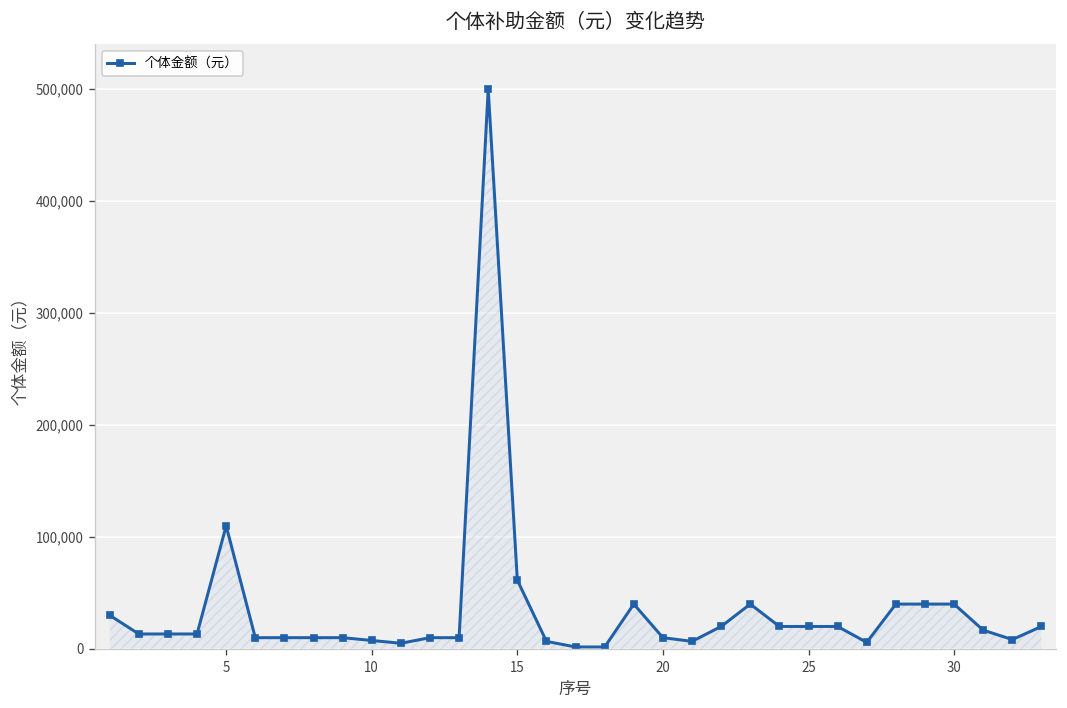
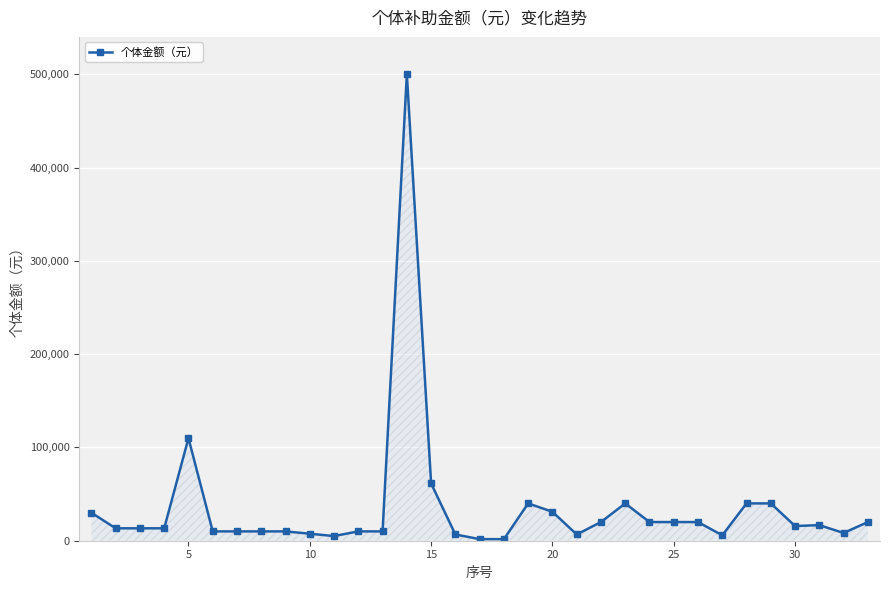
20: 10,000 -> 30,000
30: 40,000 -> 20,000
